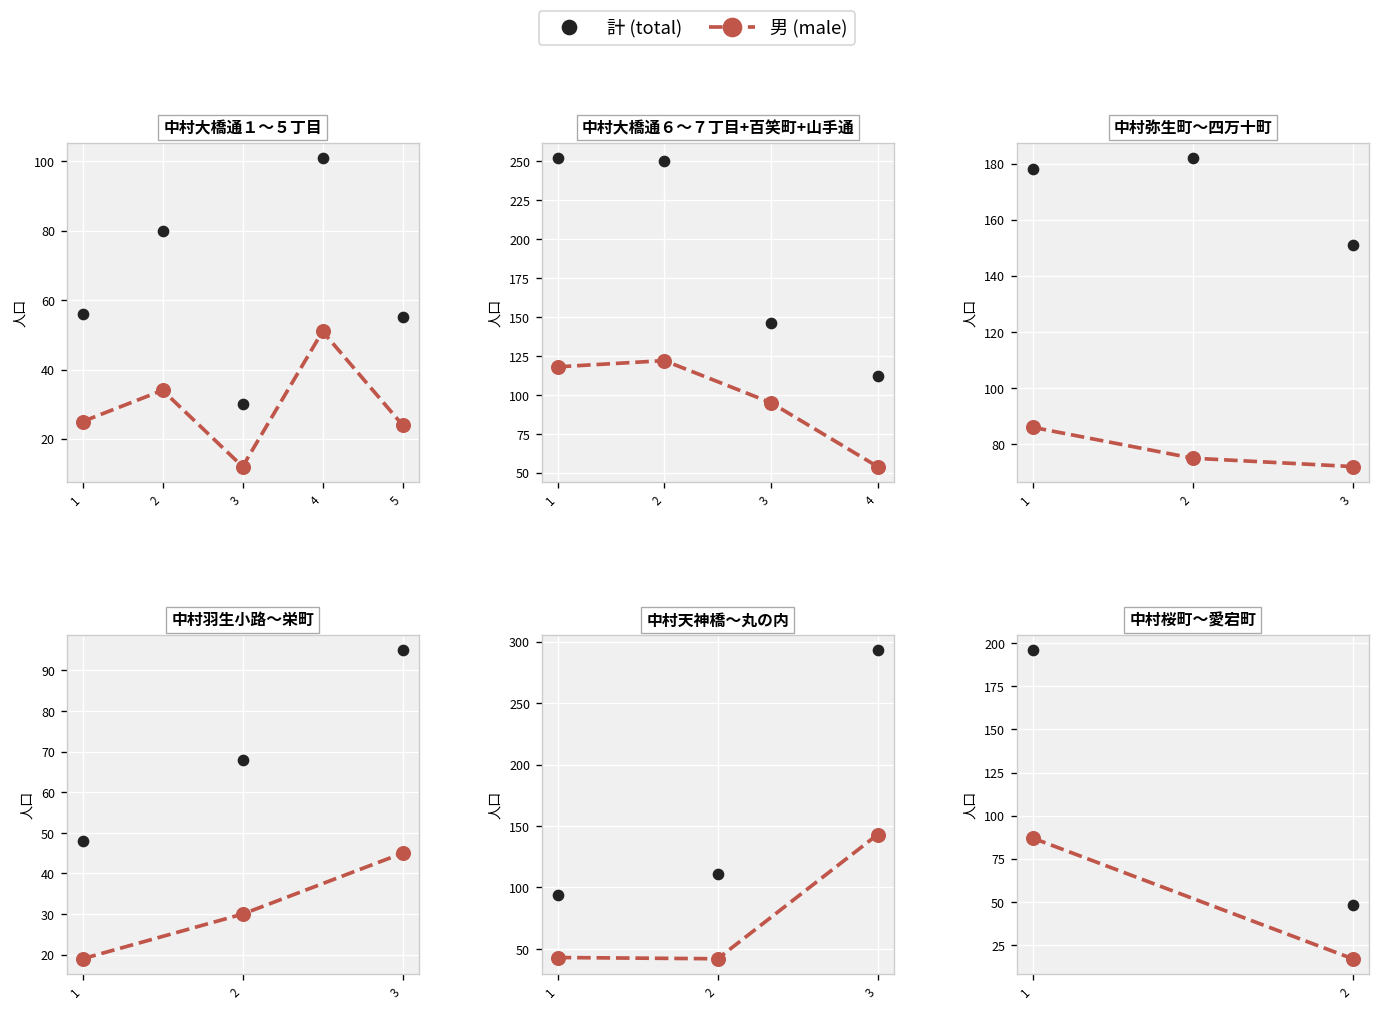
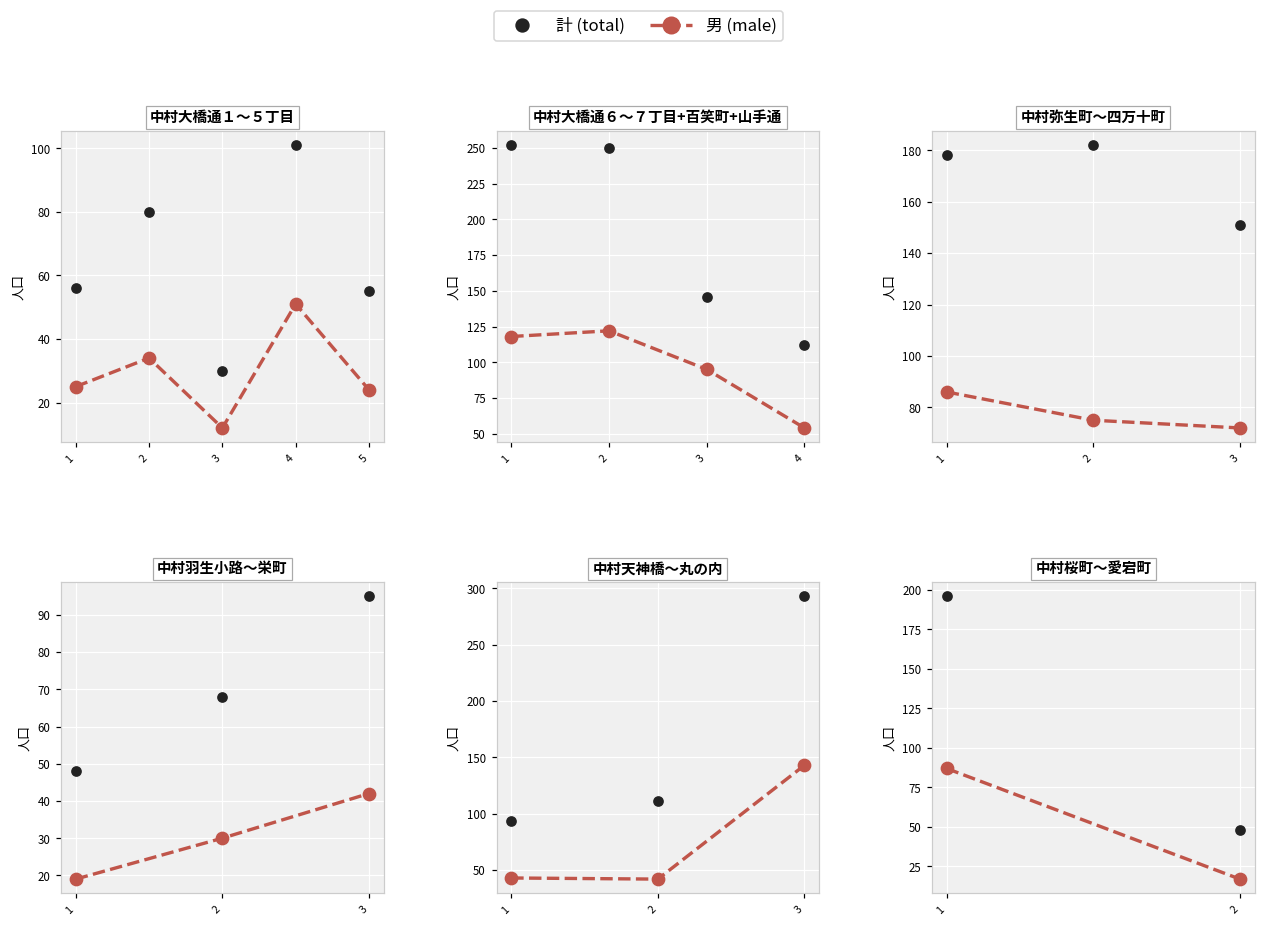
中村羽生小路〜栄町, 男 (male), 3: 45 -> 42
